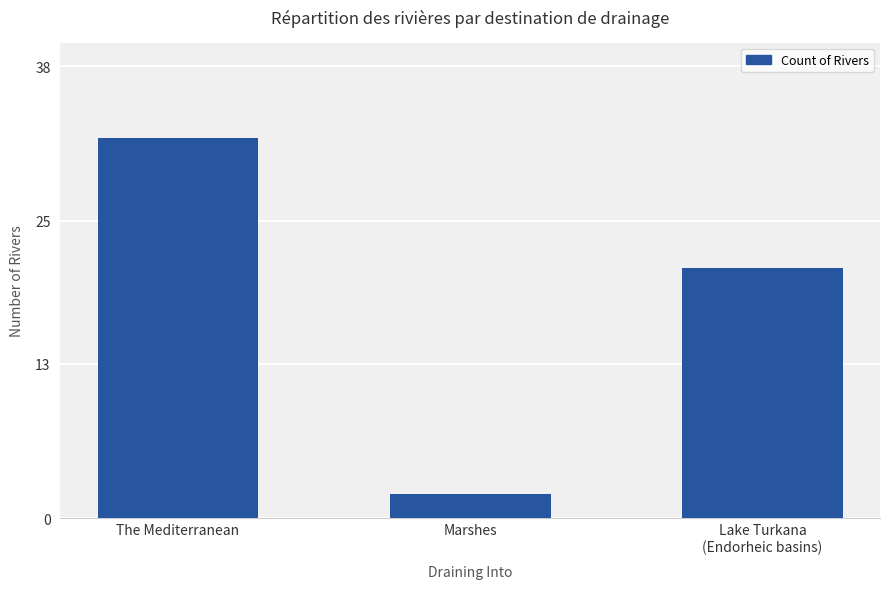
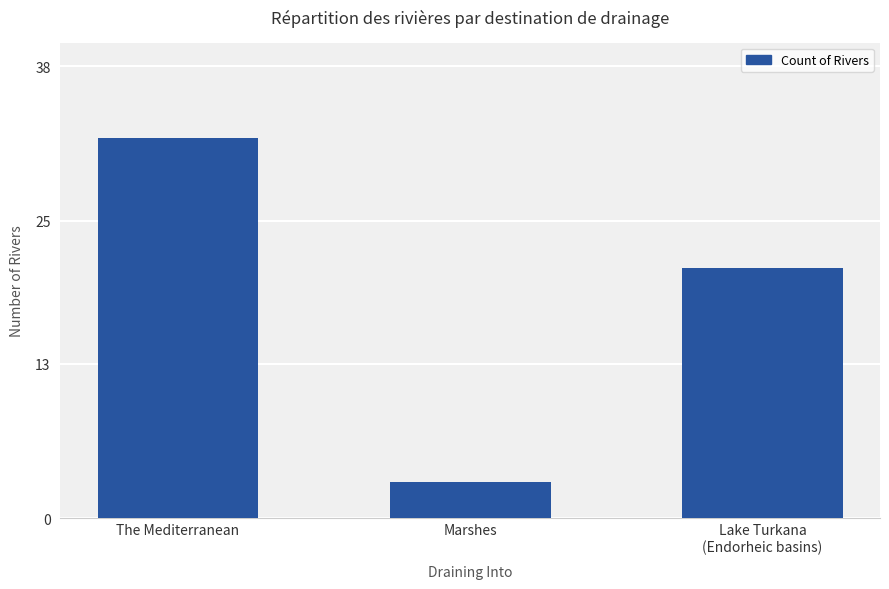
Marshes: 2 -> 3
